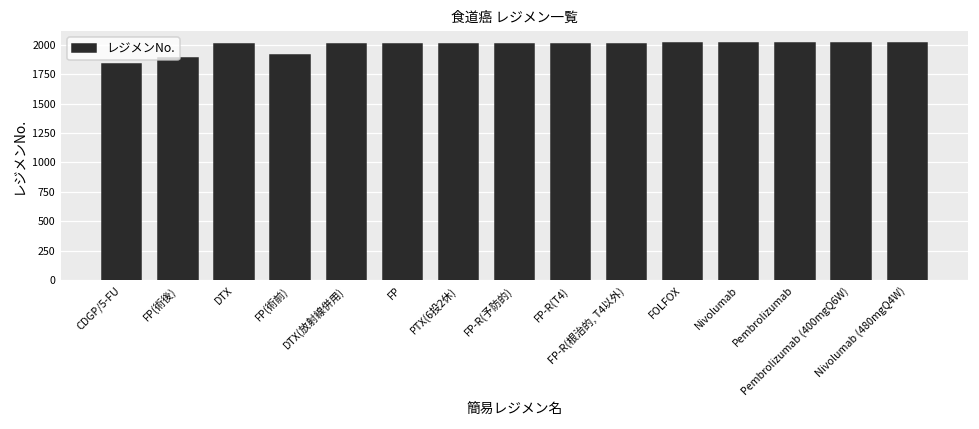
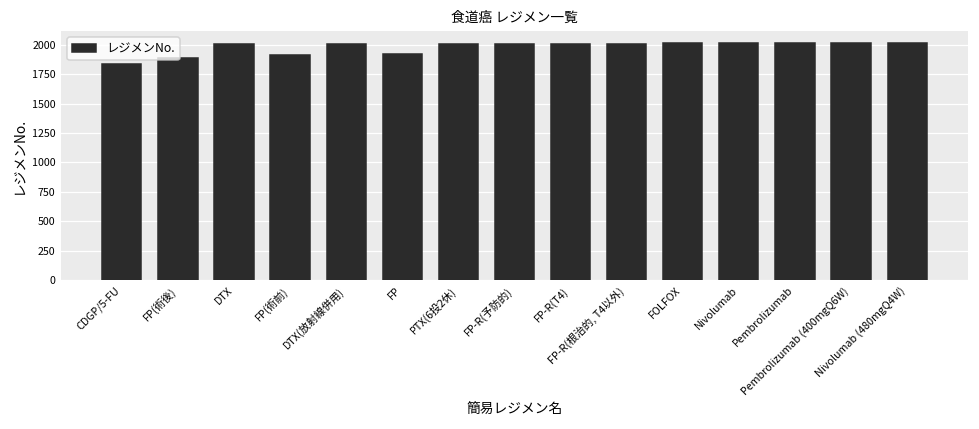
FP: 2010 -> 1920
